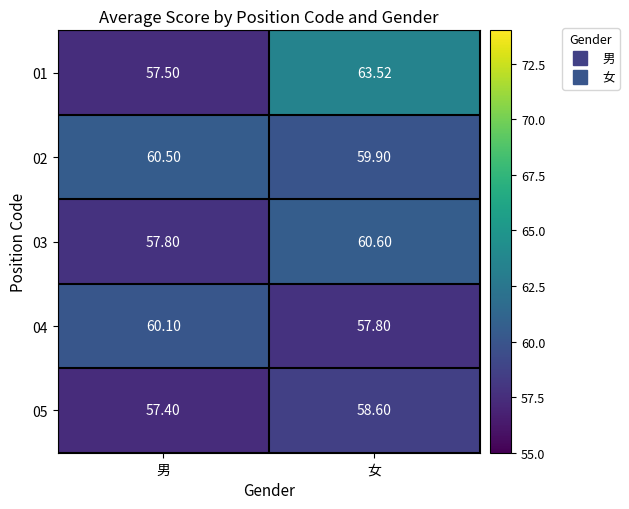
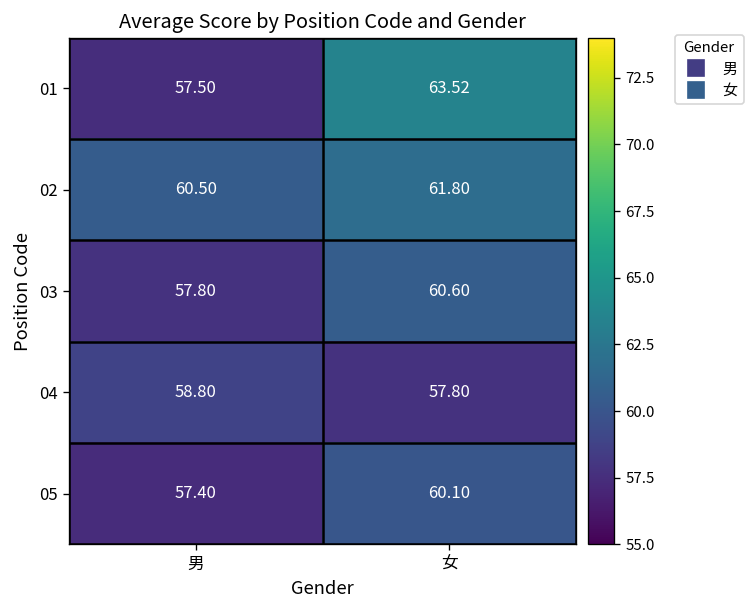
02, 女: 59.90 -> 61.80
04, 男: 60.10 -> 58.80
05, 女: 58.60 -> 60.10
